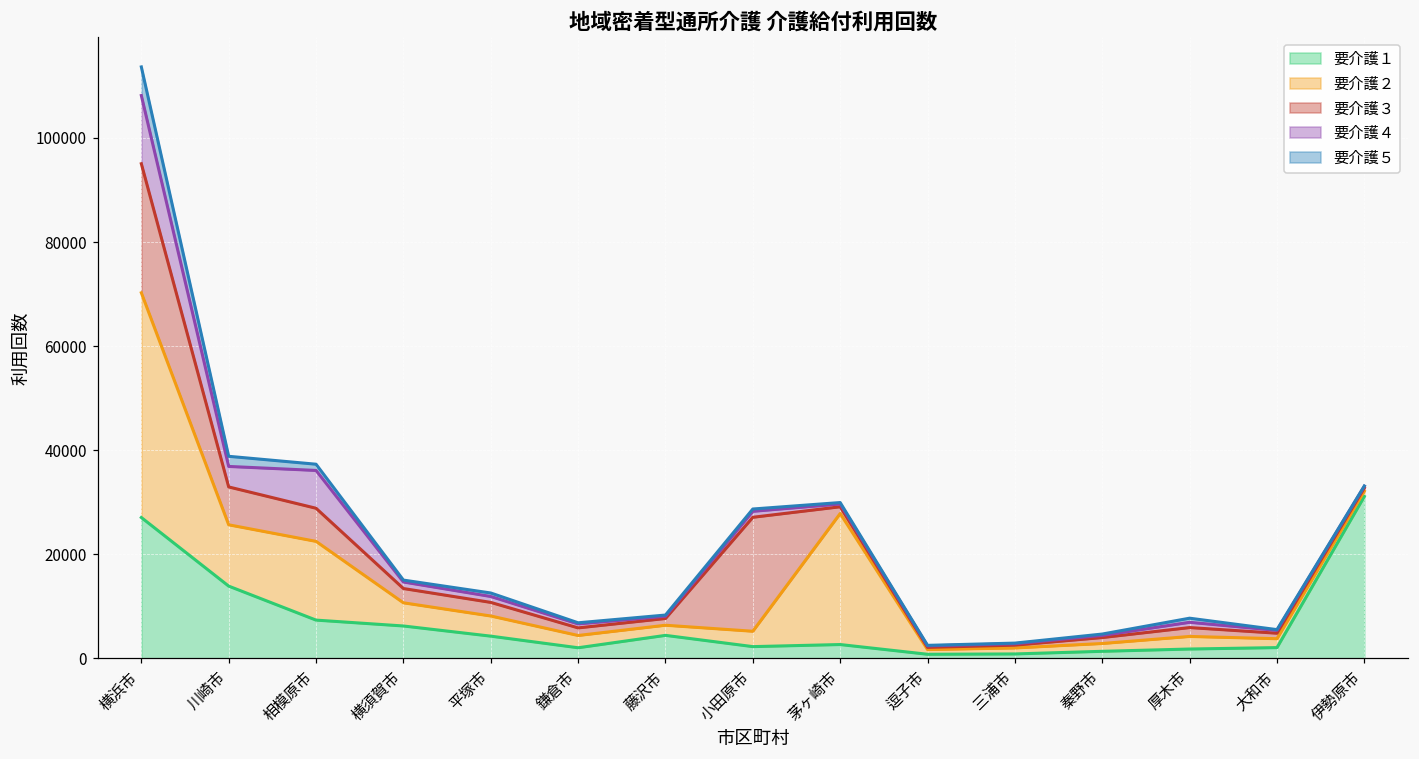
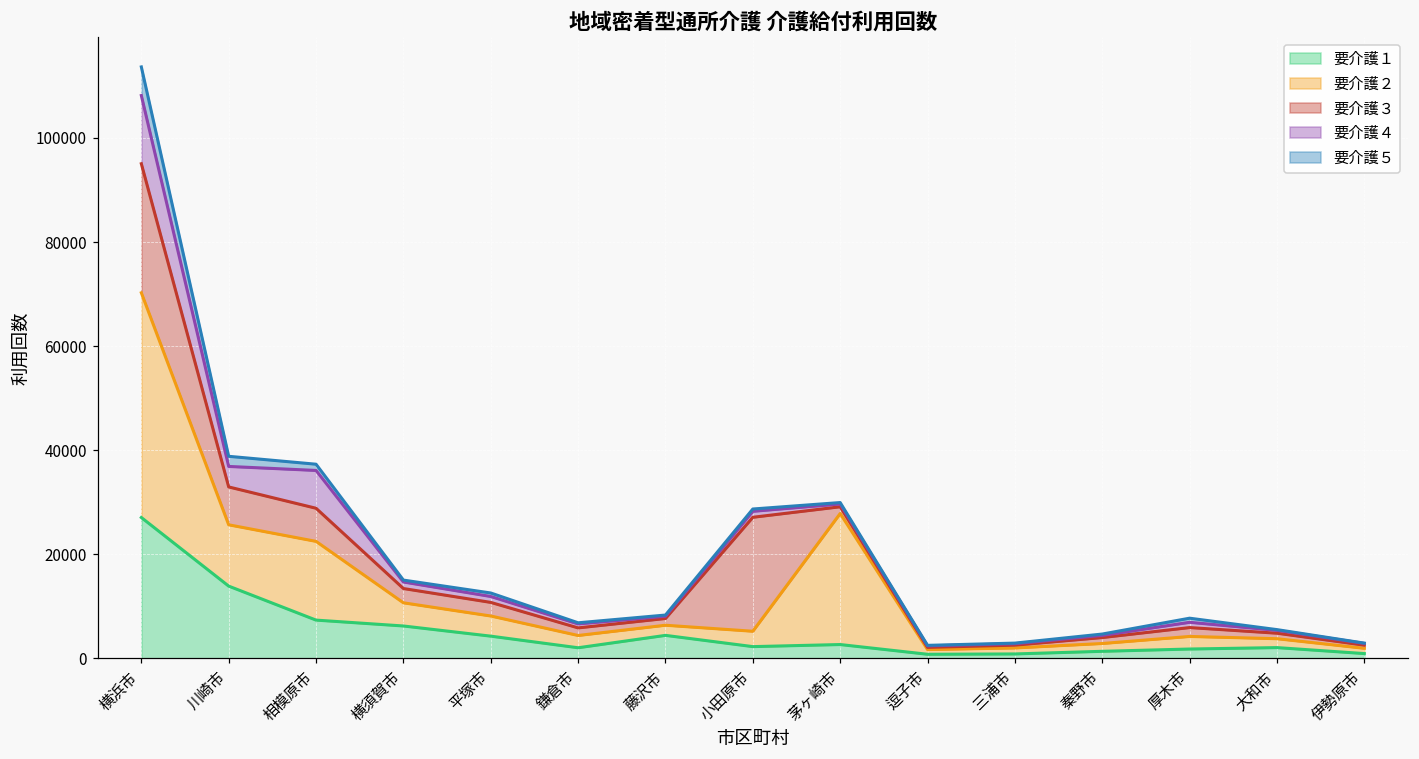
要介護１, 伊勢原市: 31000 -> 1000
